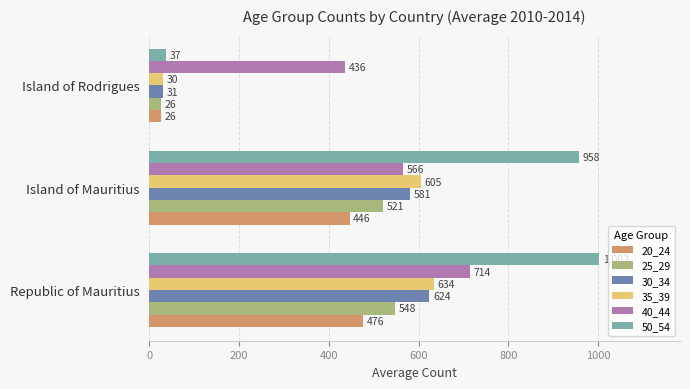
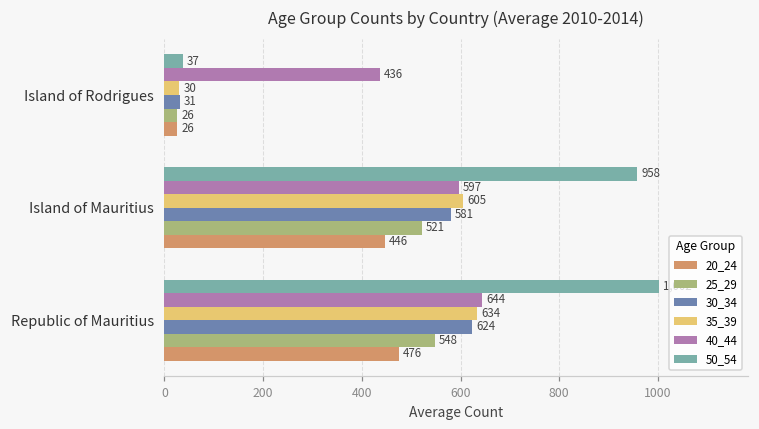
40_44, Island of Mauritius: 566 -> 597
40_44, Republic of Mauritius: 714 -> 644
